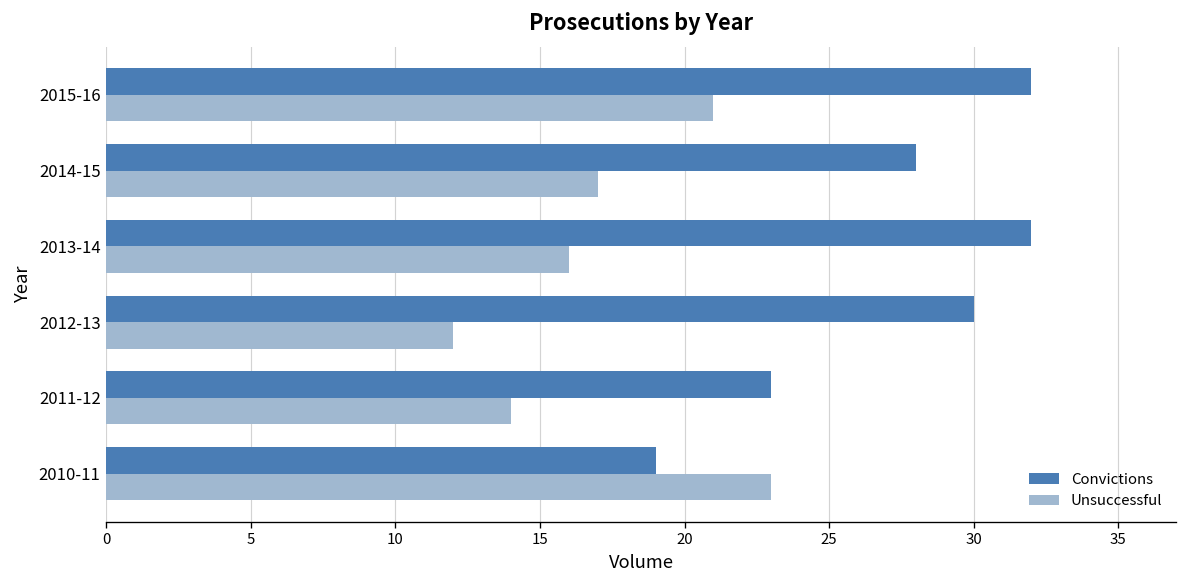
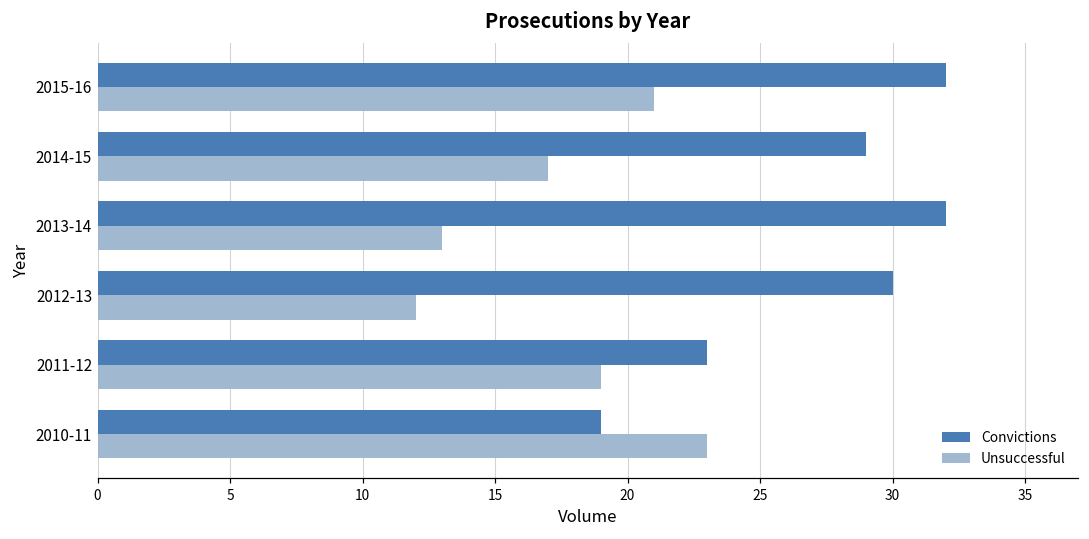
Convictions, 2014-15: 28 -> 29
Unsuccessful, 2013-14: 16 -> 13
Unsuccessful, 2011-12: 14 -> 19
